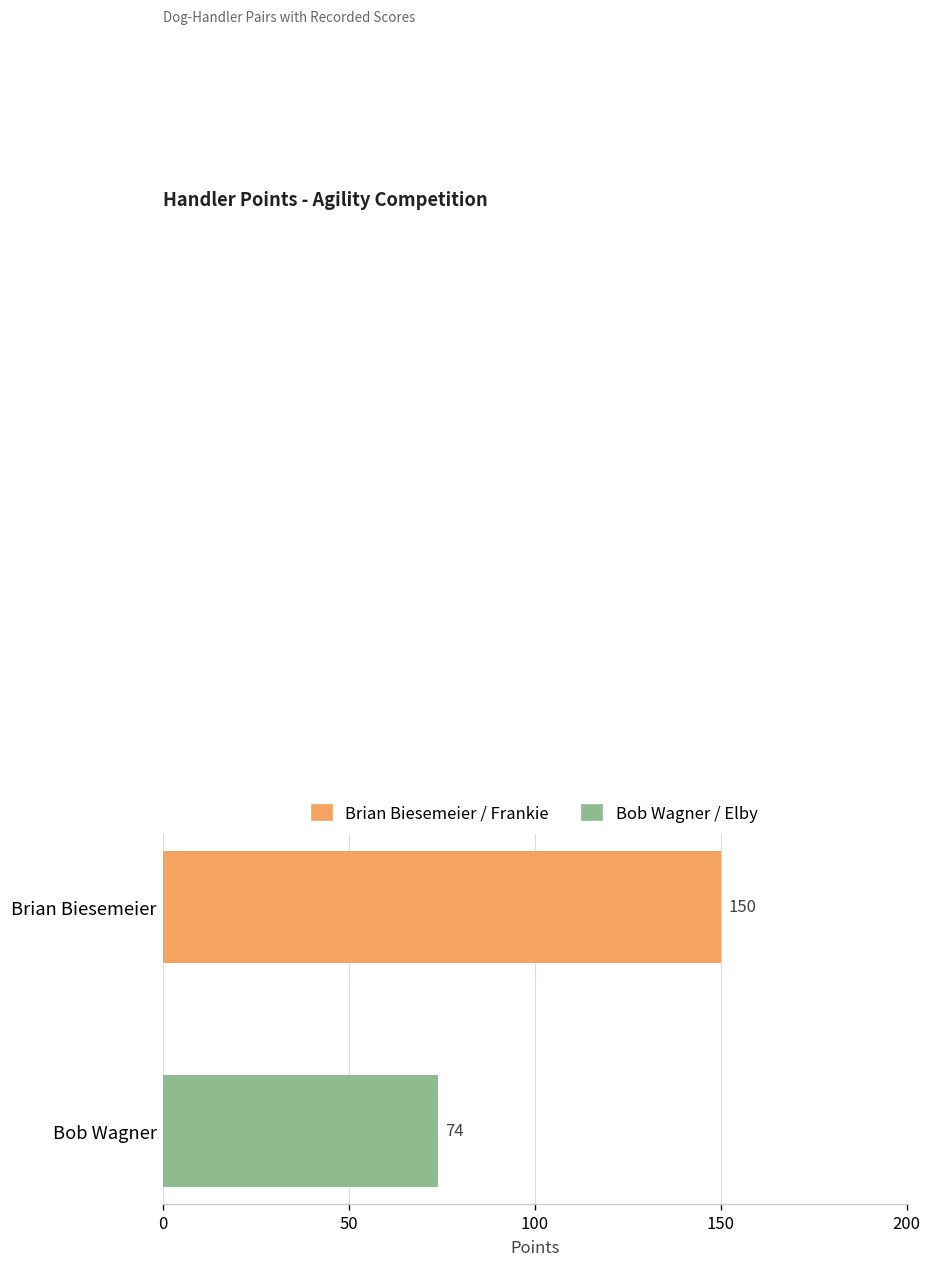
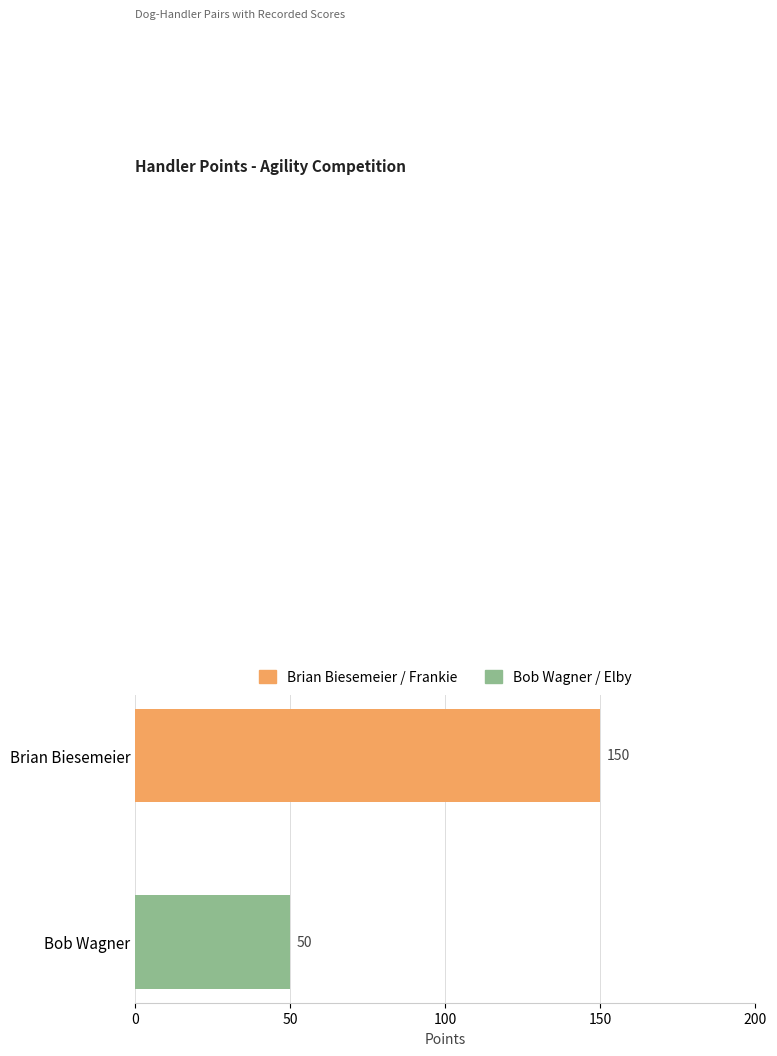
Bob Wagner: 74 -> 50
